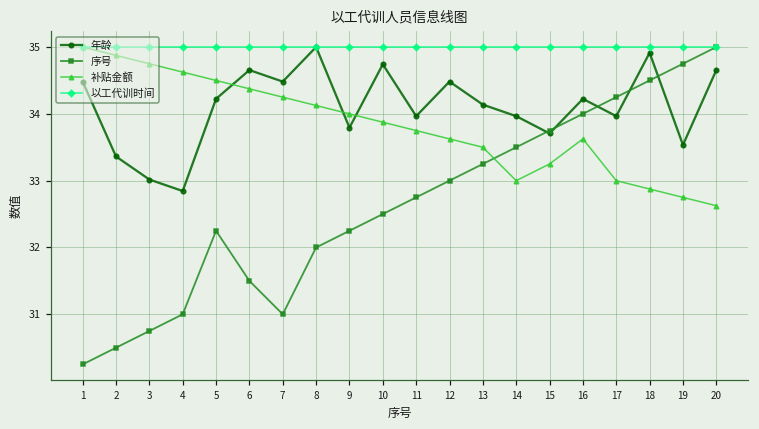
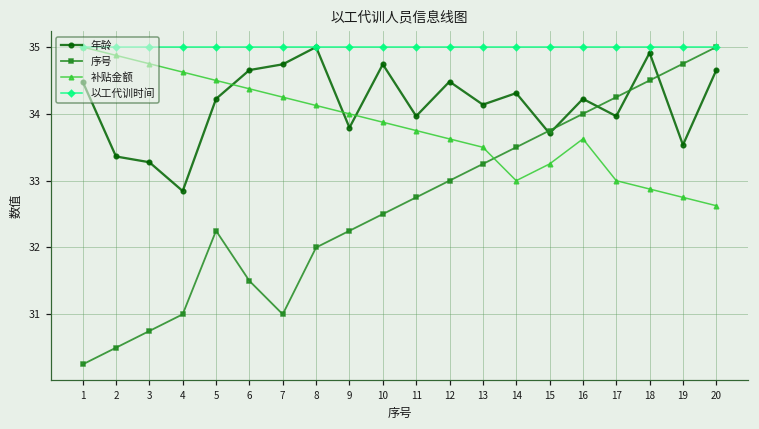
年龄, 3: 33.0 -> 33.3
年龄, 7: 34.5 -> 34.7
年龄, 14: 34.0 -> 34.3
